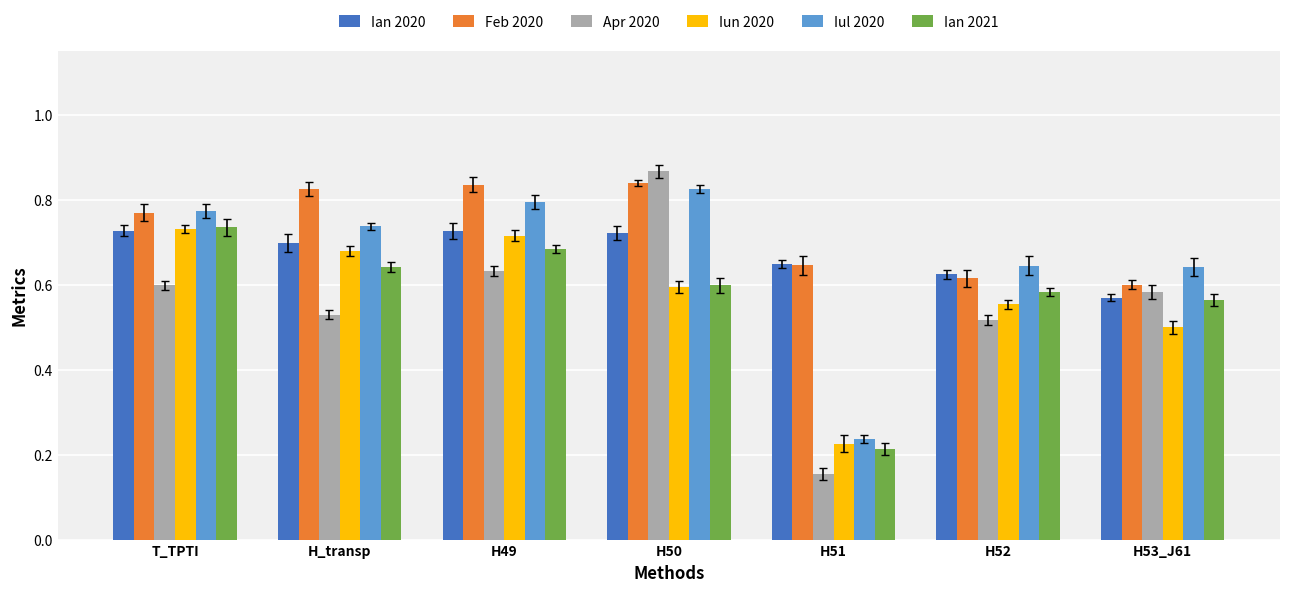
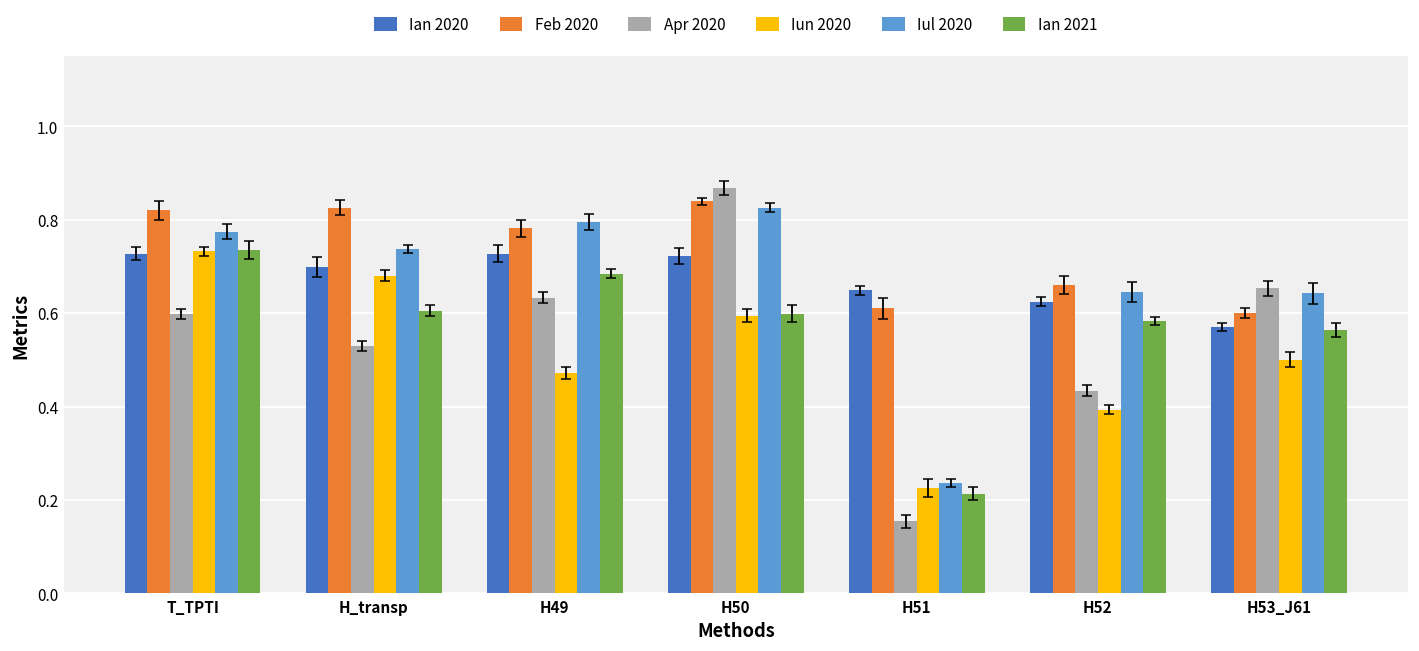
Feb 2020, T_TPTI: 0.77 -> 0.82
Ian 2021, H_transp: 0.64 -> 0.61
Feb 2020, H49: 0.84 -> 0.78
Iun 2020, H49: 0.72 -> 0.47
Feb 2020, H51: 0.65 -> 0.61
Feb 2020, H52: 0.62 -> 0.66
Apr 2020, H52: 0.52 -> 0.43
Iun 2020, H52: 0.55 -> 0.39
Apr 2020, H53_J61: 0.58 -> 0.65
